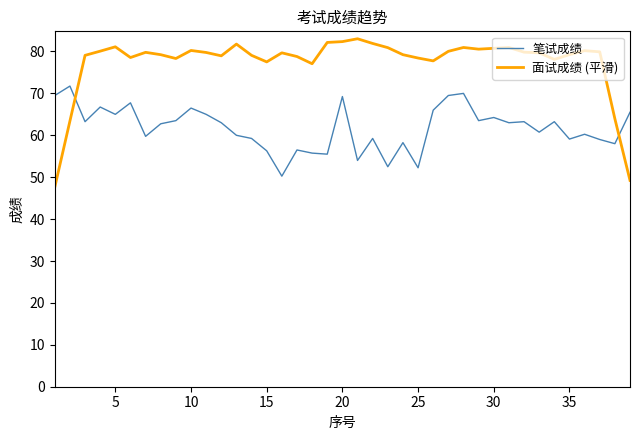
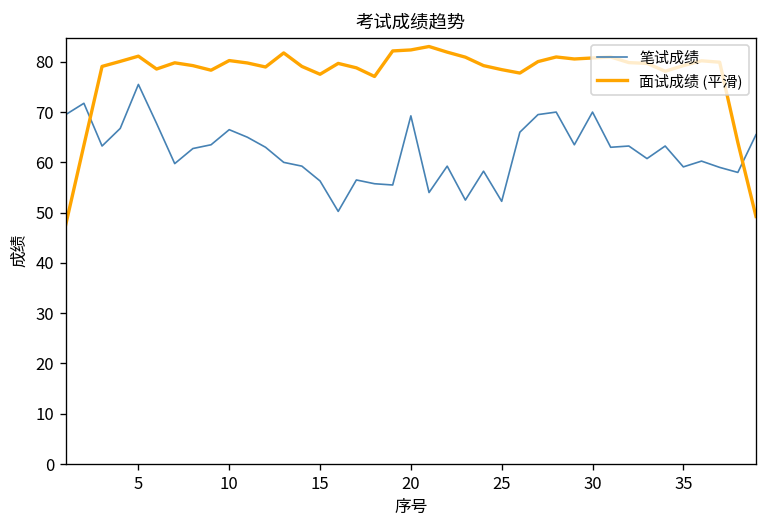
笔试成绩, 5: 65 -> 76
笔试成绩, 30: 64 -> 70
